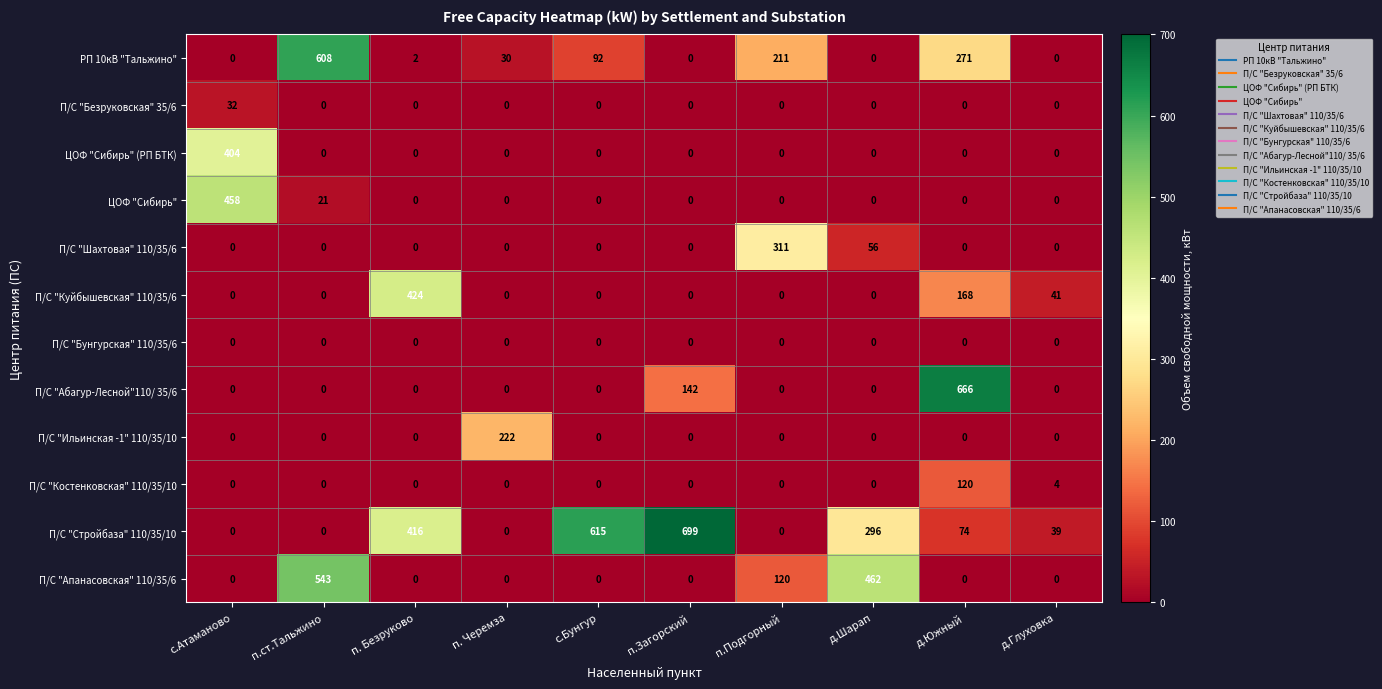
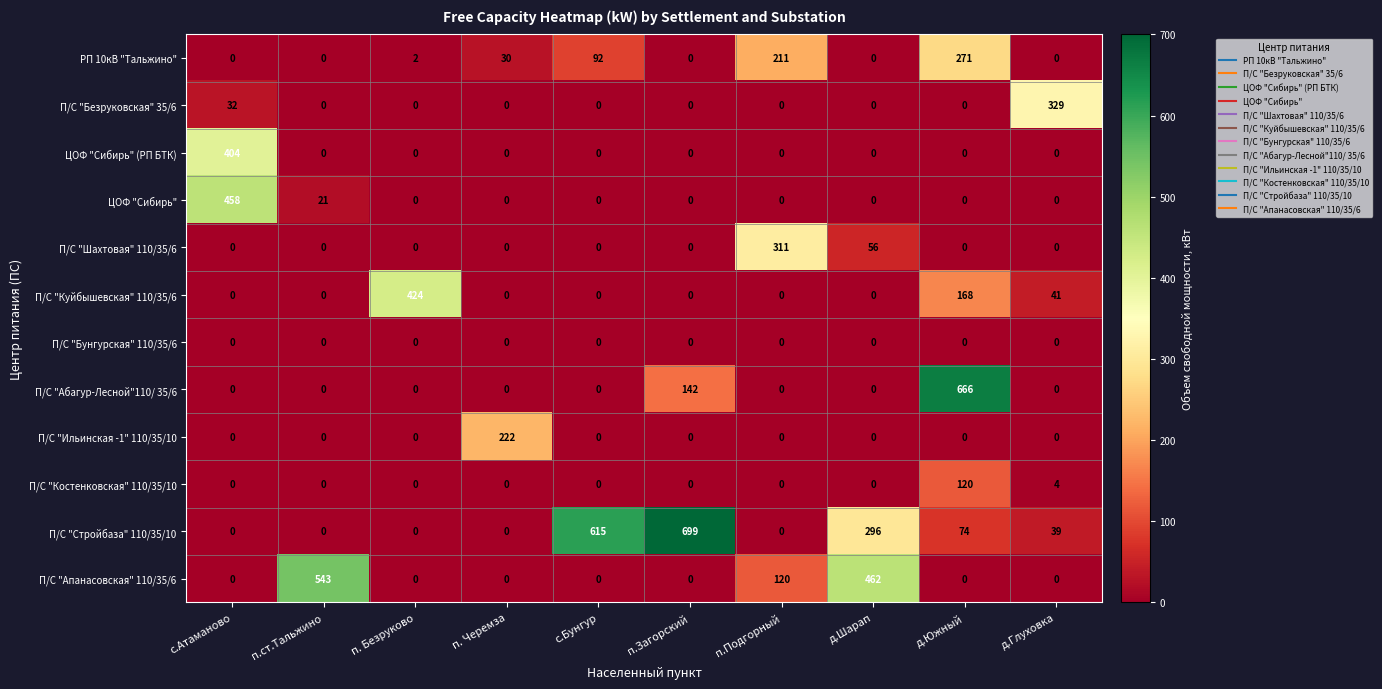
РП 10кВ "Тальжино", п.ст.Тальжино: 608 -> 0
П/С "Безруковская" 35/6, д.Глуховка: 0 -> 329
П/С "Стройбаза" 110/35/10, п. Безруково: 416 -> 0
